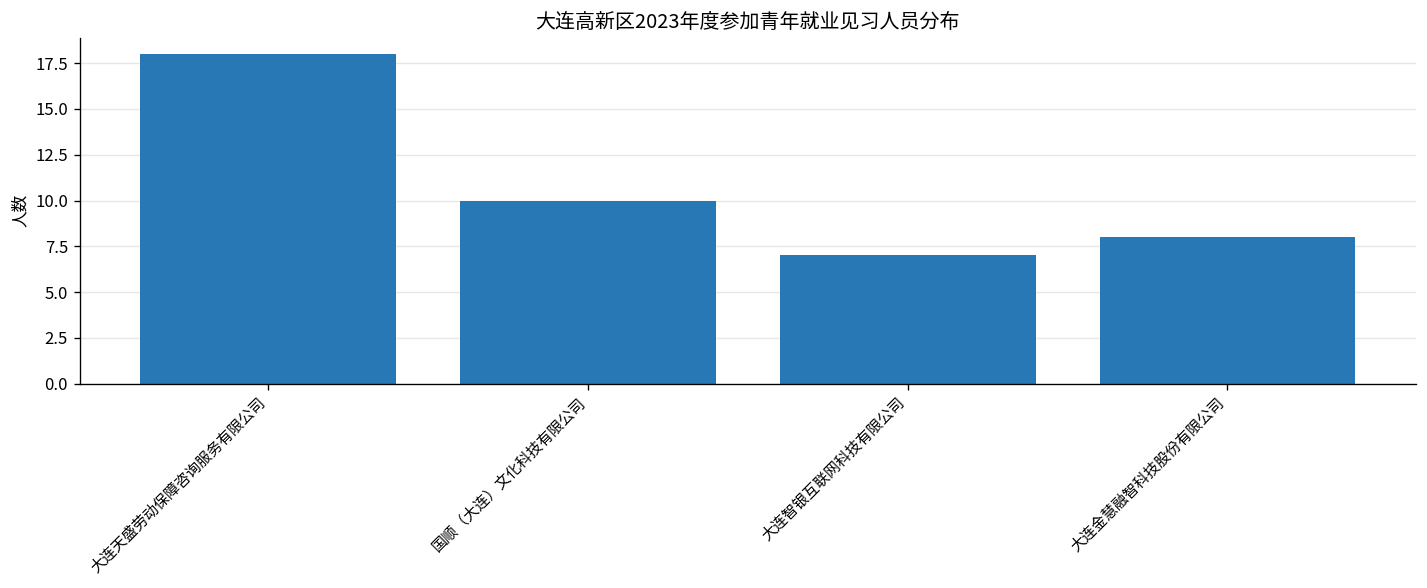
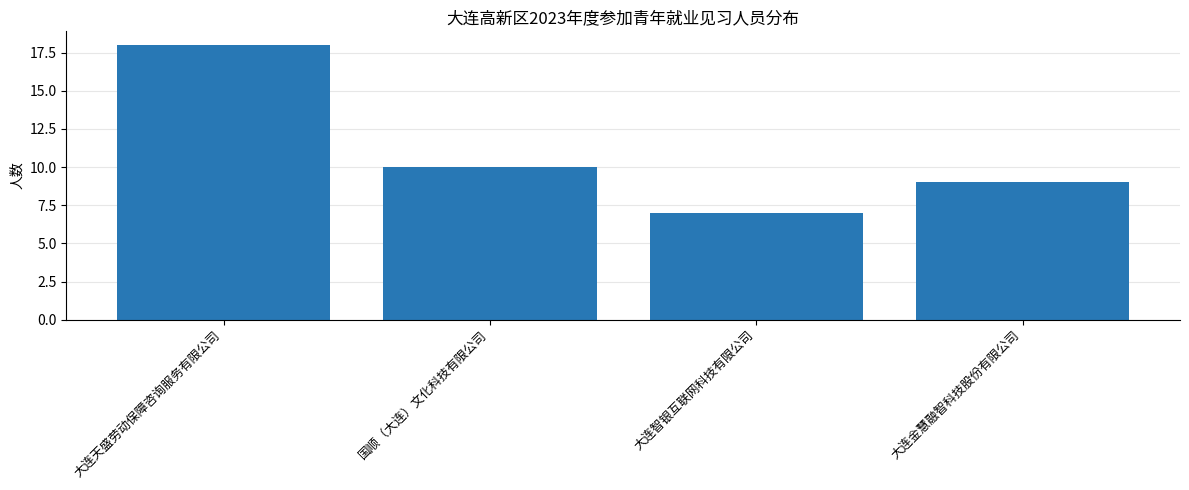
大连金慧融智科技股份有限公司: 8 -> 9
